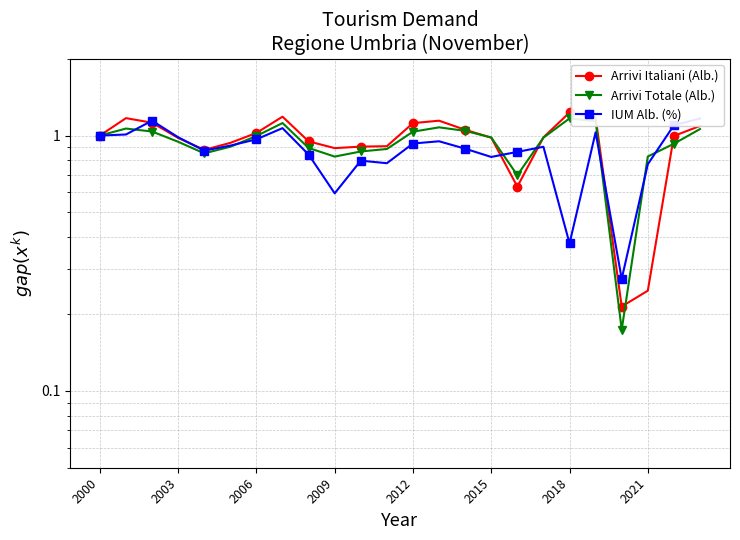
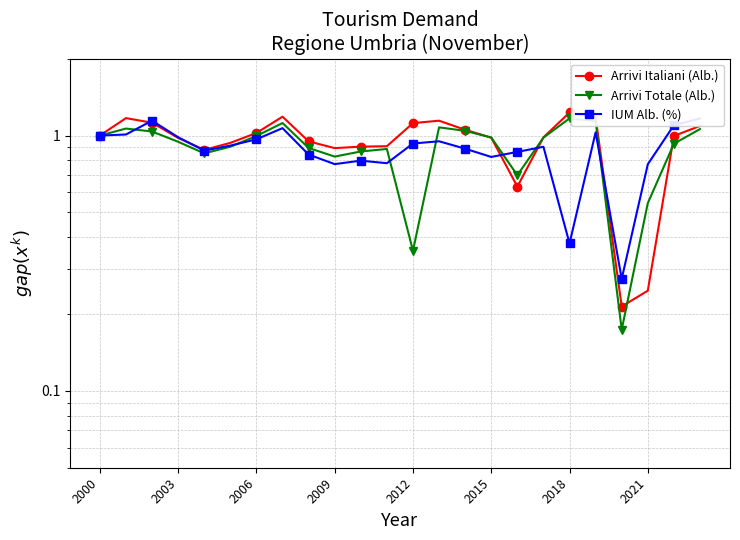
IUM Alb. (%), 2009: 0.59 -> 0.77
Arrivi Totale (Alb.), 2012: 1.04 -> 0.35
Arrivi Totale (Alb.), 2021: 0.83 -> 0.54
